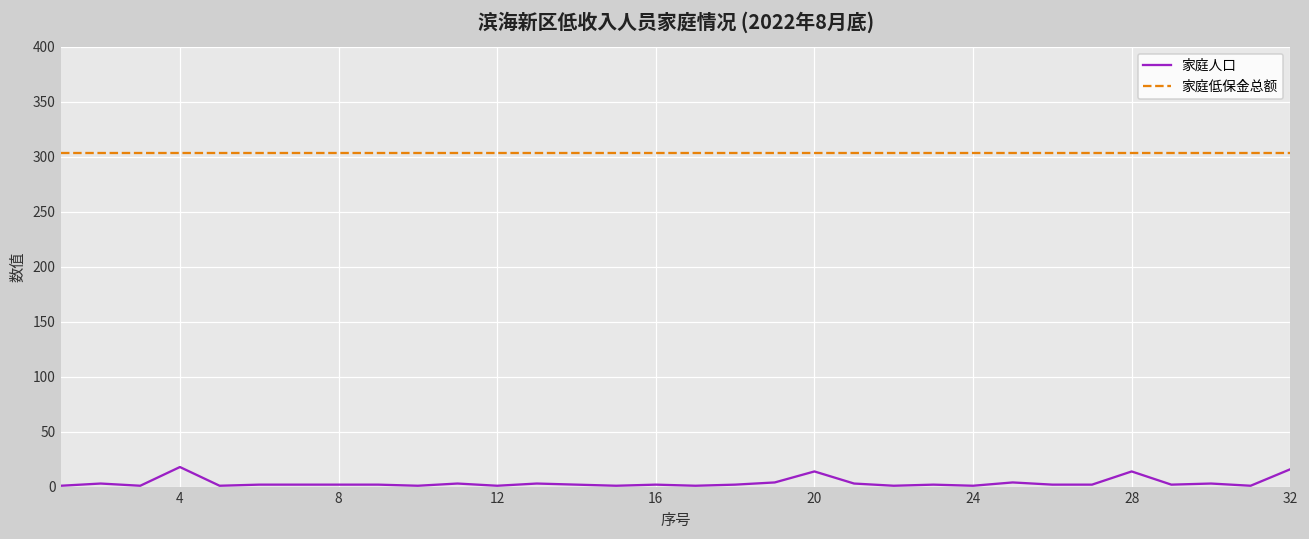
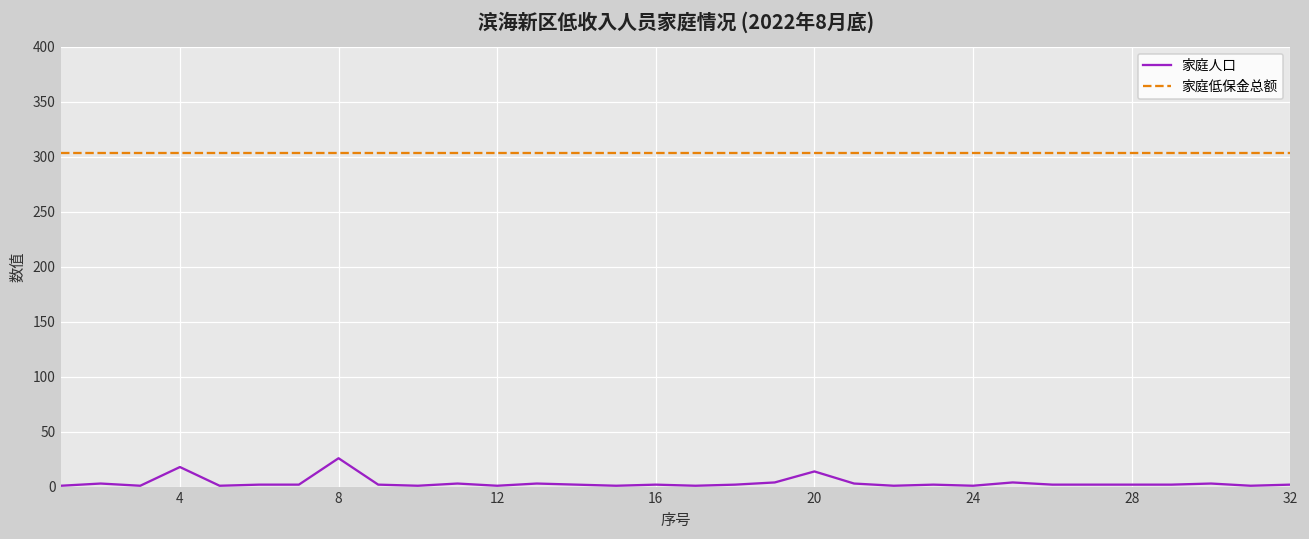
家庭人口, 8: 2 -> 26
家庭人口, 28: 14 -> 2
家庭人口, 32: 16 -> 2
